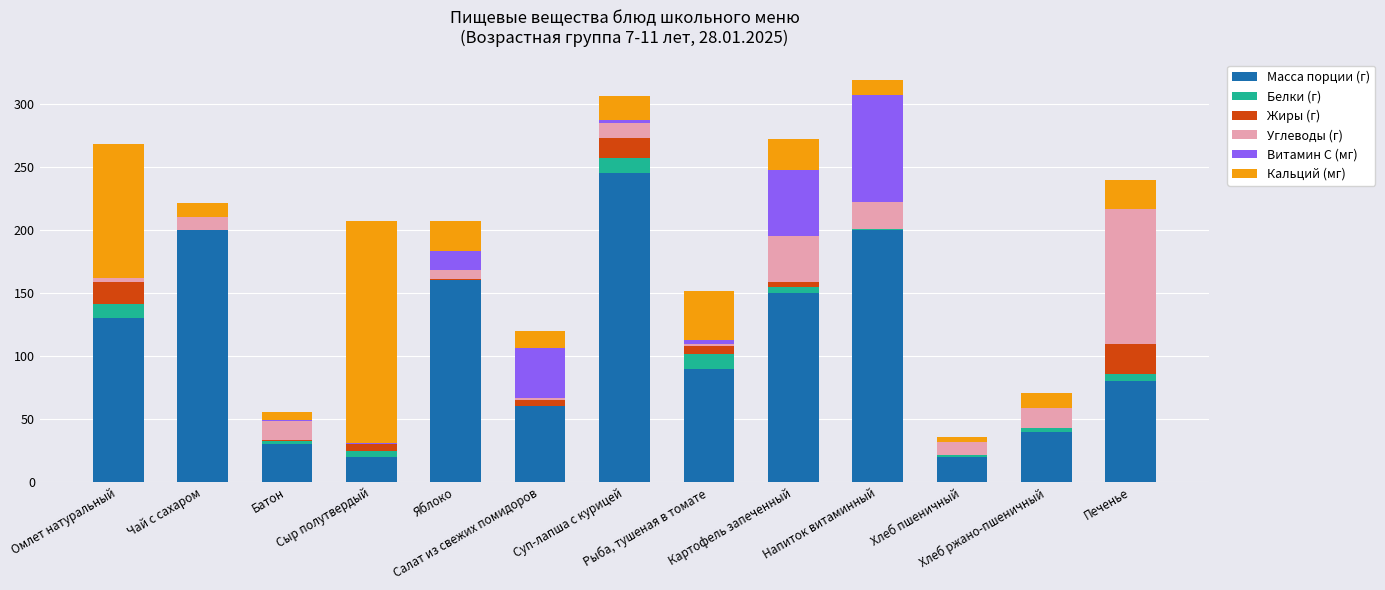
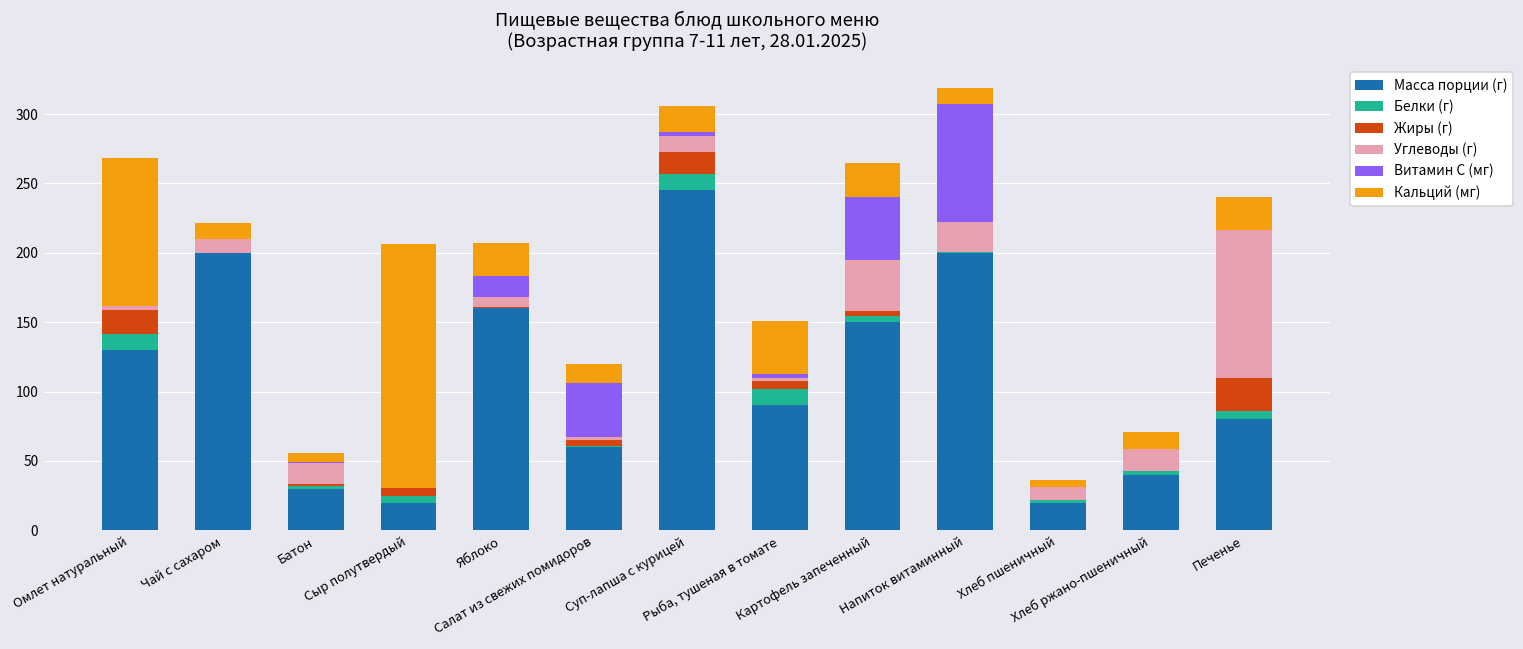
Витамин C (мг), Картофель запеченный: 53 -> 45
